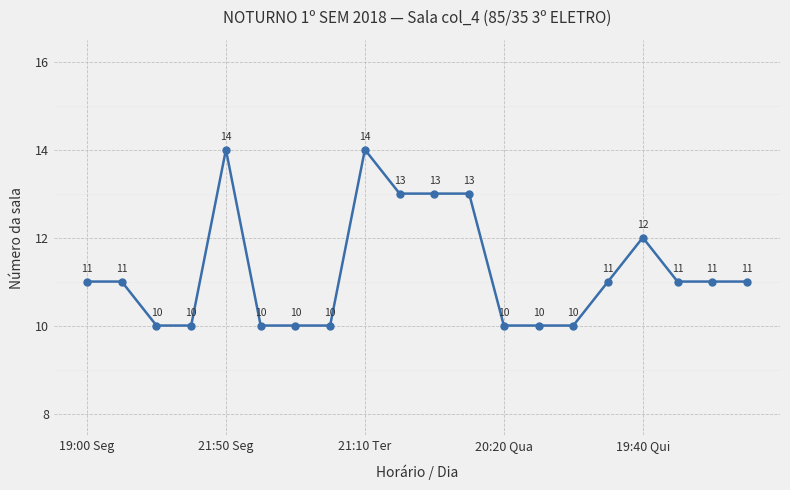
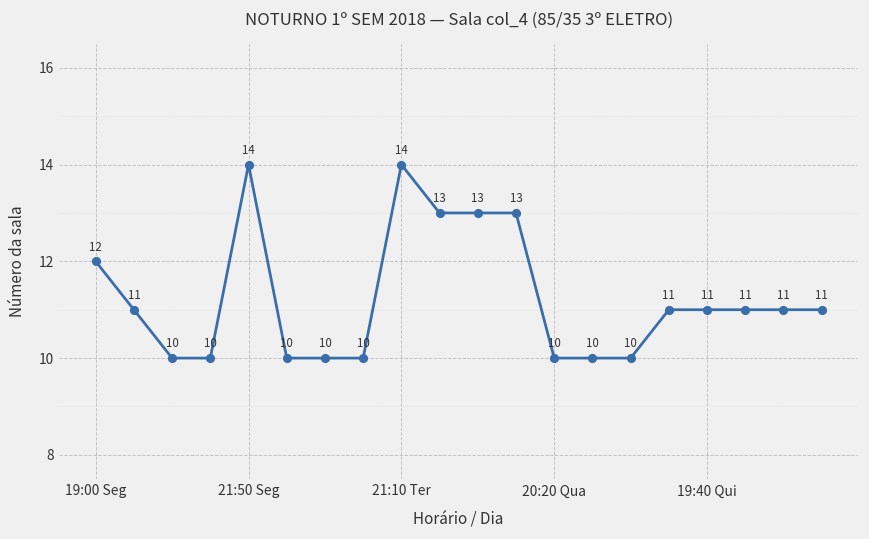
19:00 Seg: 11 -> 12
19:40 Qui: 12 -> 11
